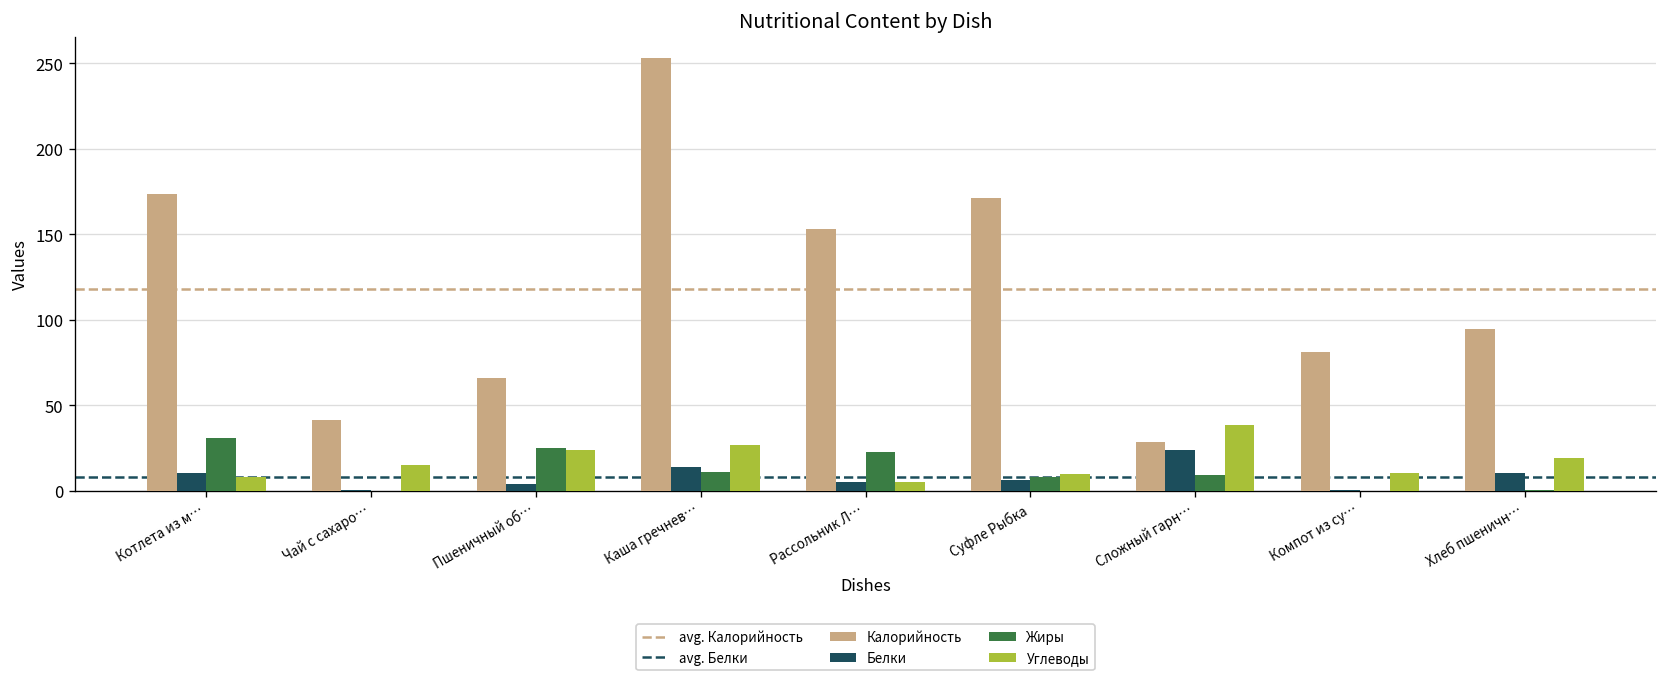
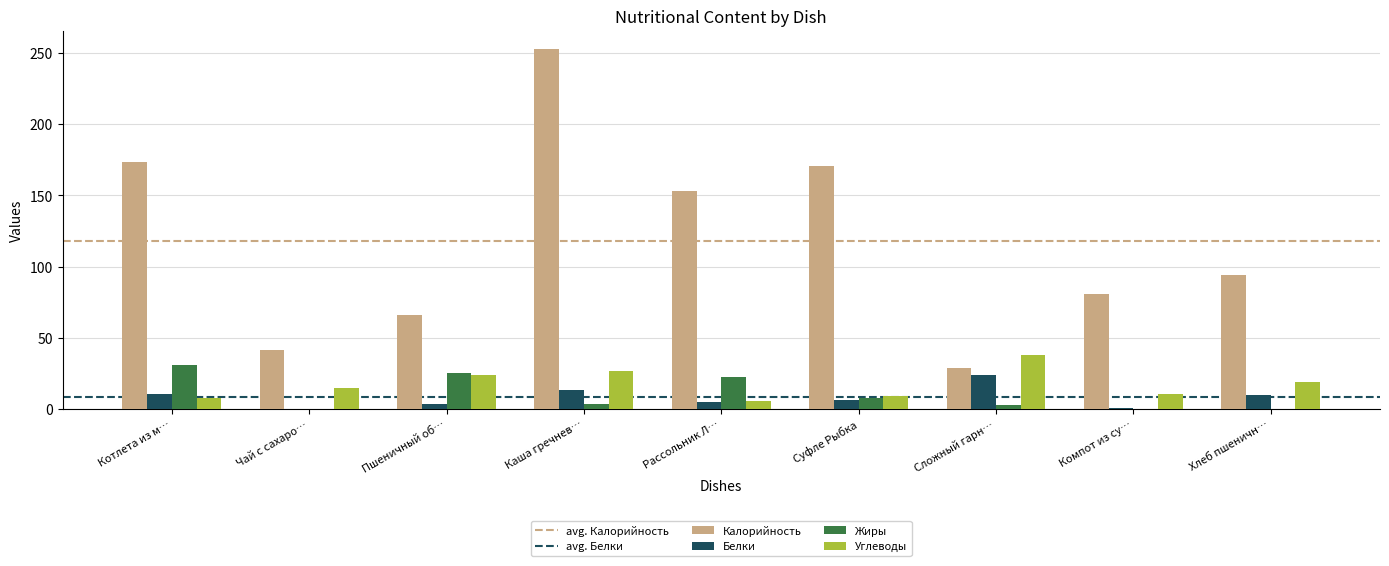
Жиры, Каша гречнев…: 11 -> 3
Жиры, Сложный гарн…: 9 -> 3
